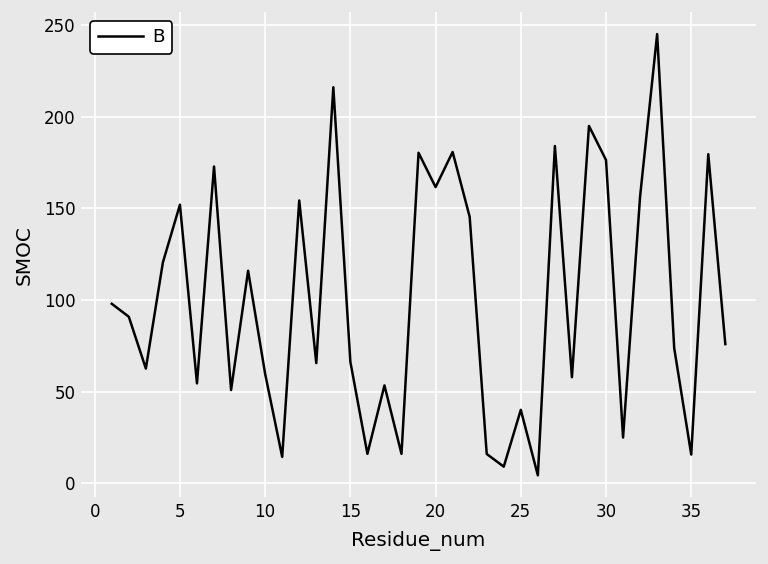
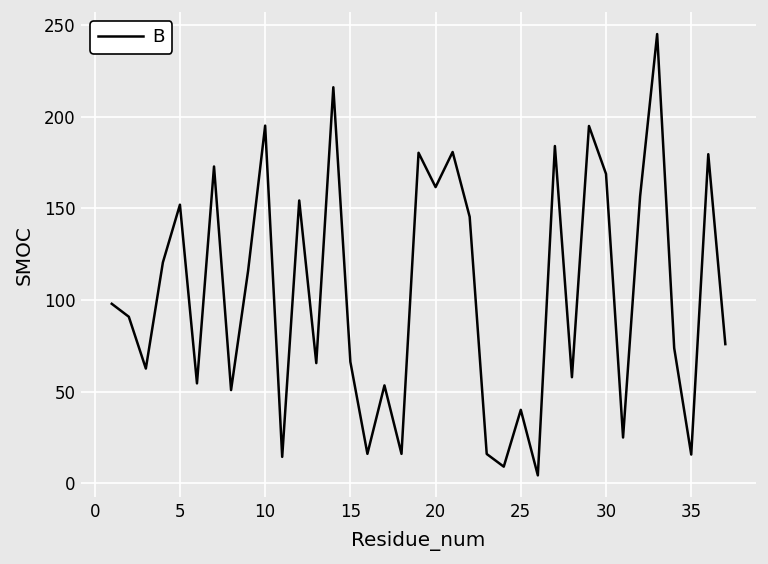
10: 60 -> 195
30: 176 -> 169
